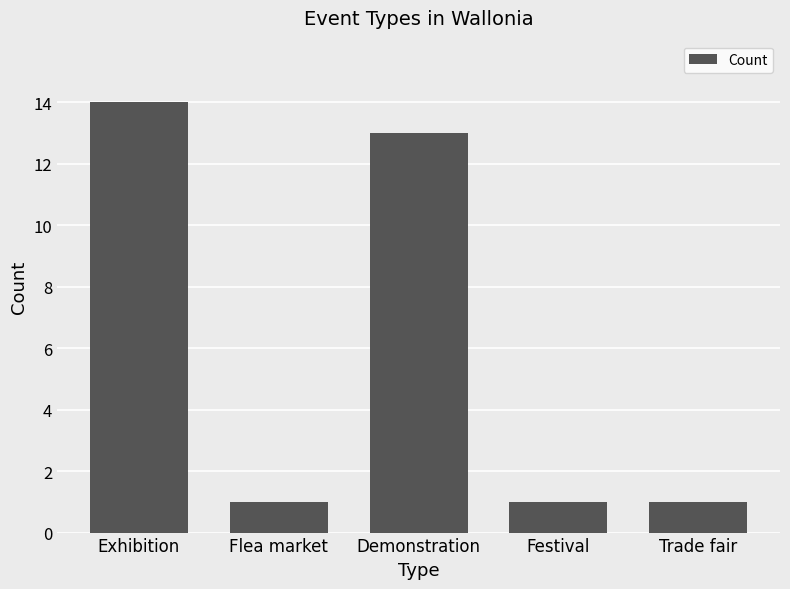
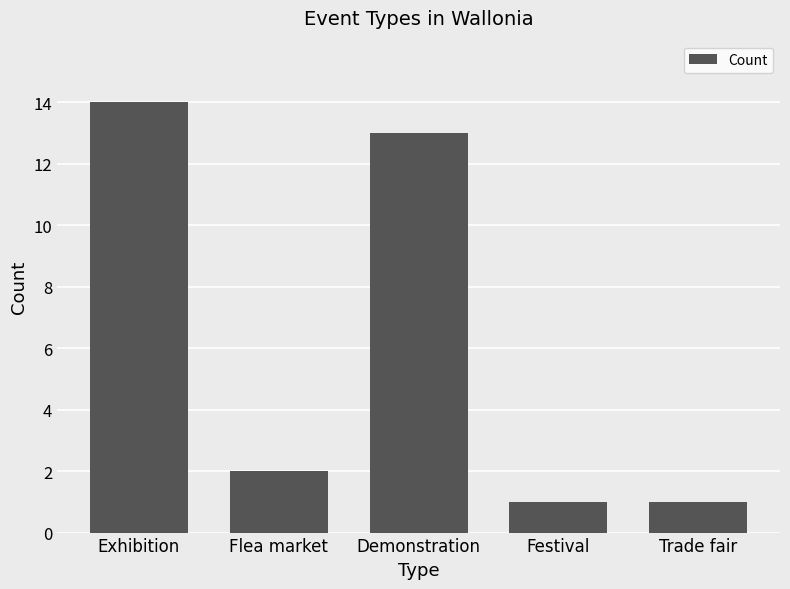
Flea market: 1 -> 2
